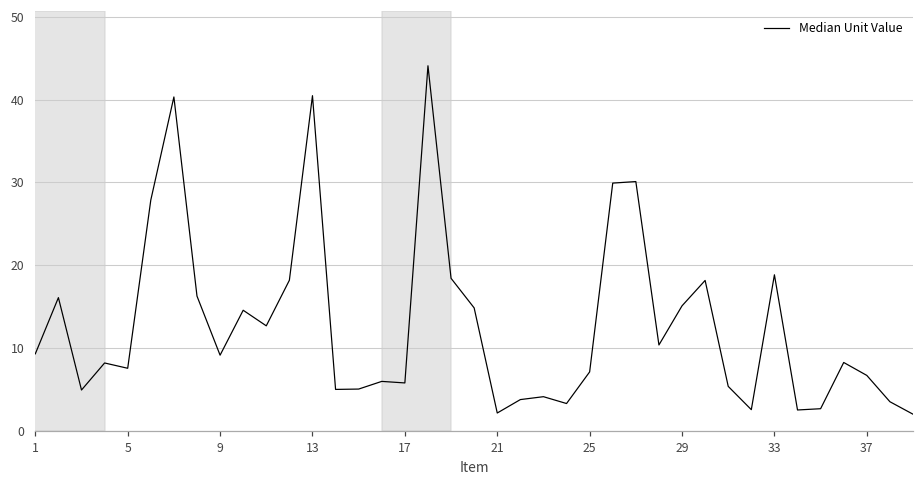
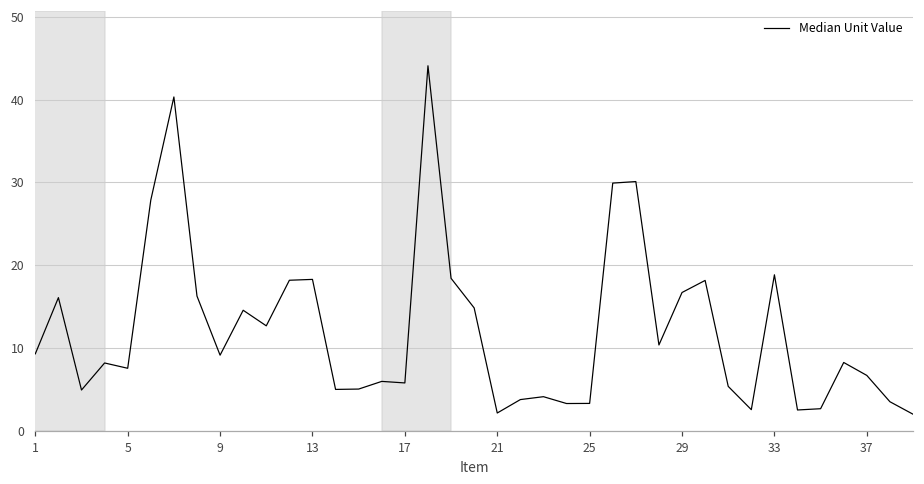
13: 40 -> 18
25: 7 -> 3
29: 15 -> 17
